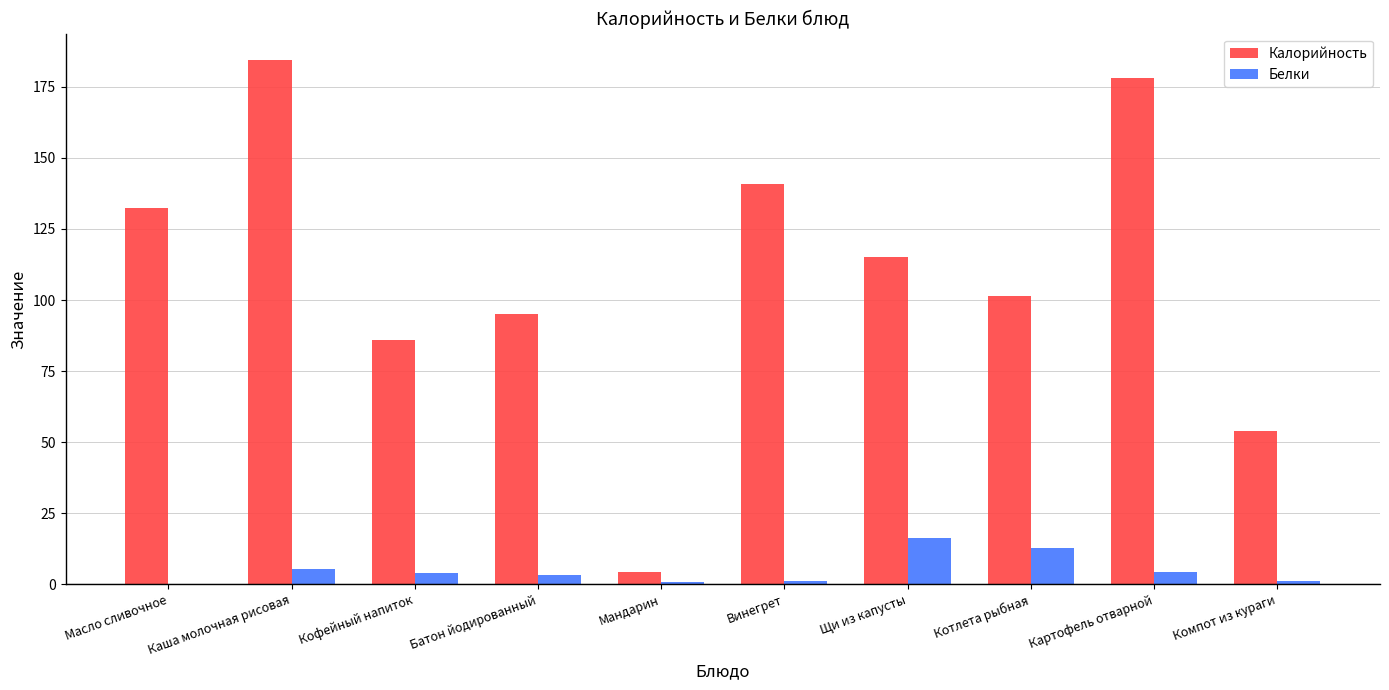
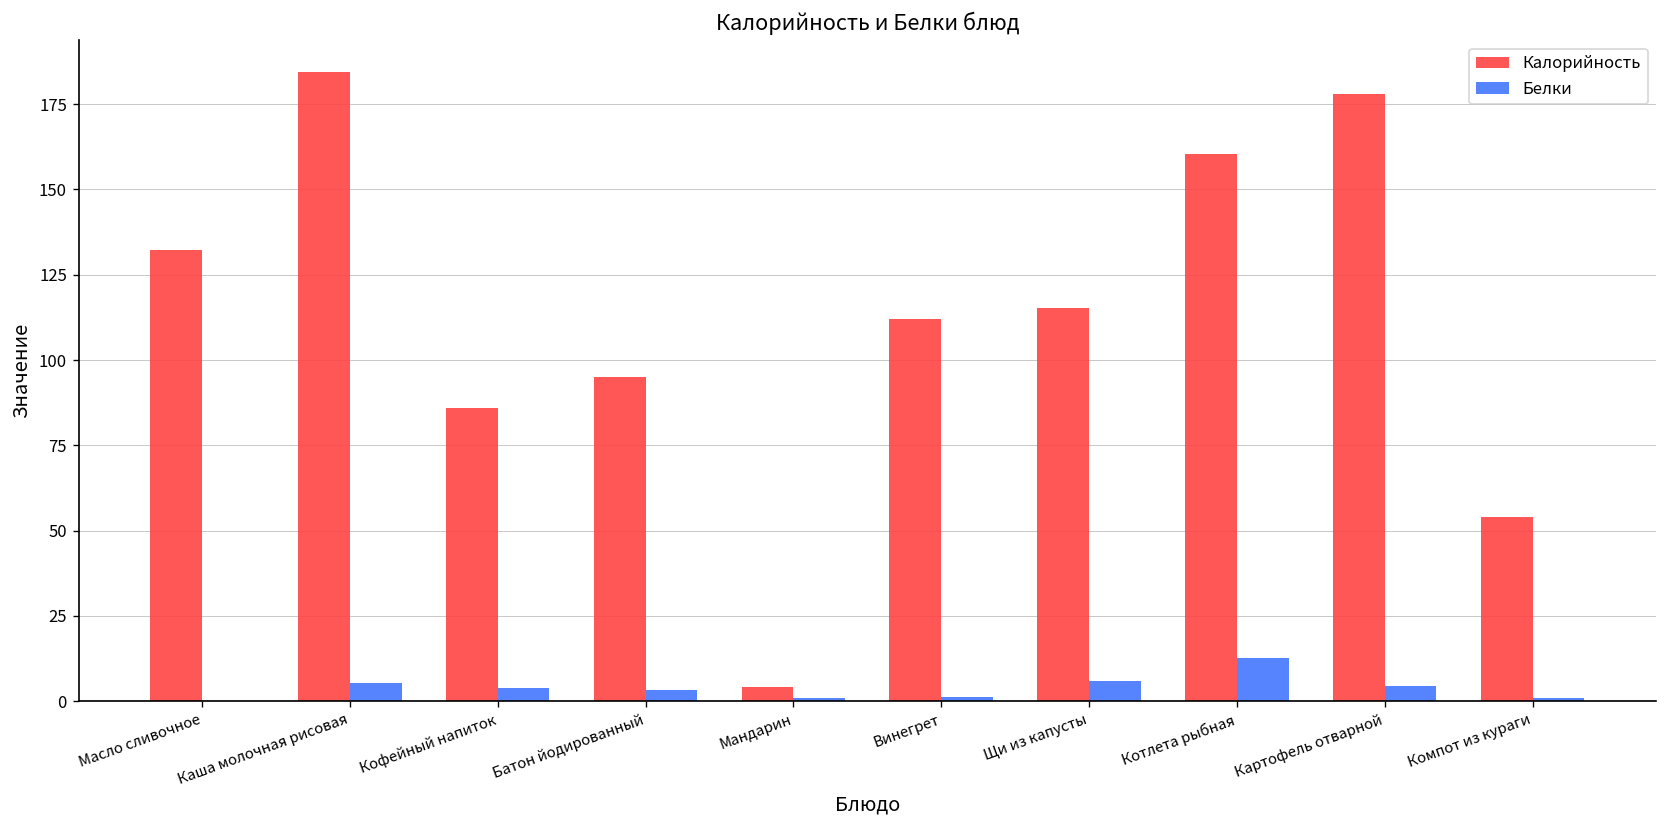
Калорийность, Винегрет: 141 -> 112
Белки, Щи из капусты: 16 -> 6
Калорийность, Котлета рыбная: 101 -> 161
